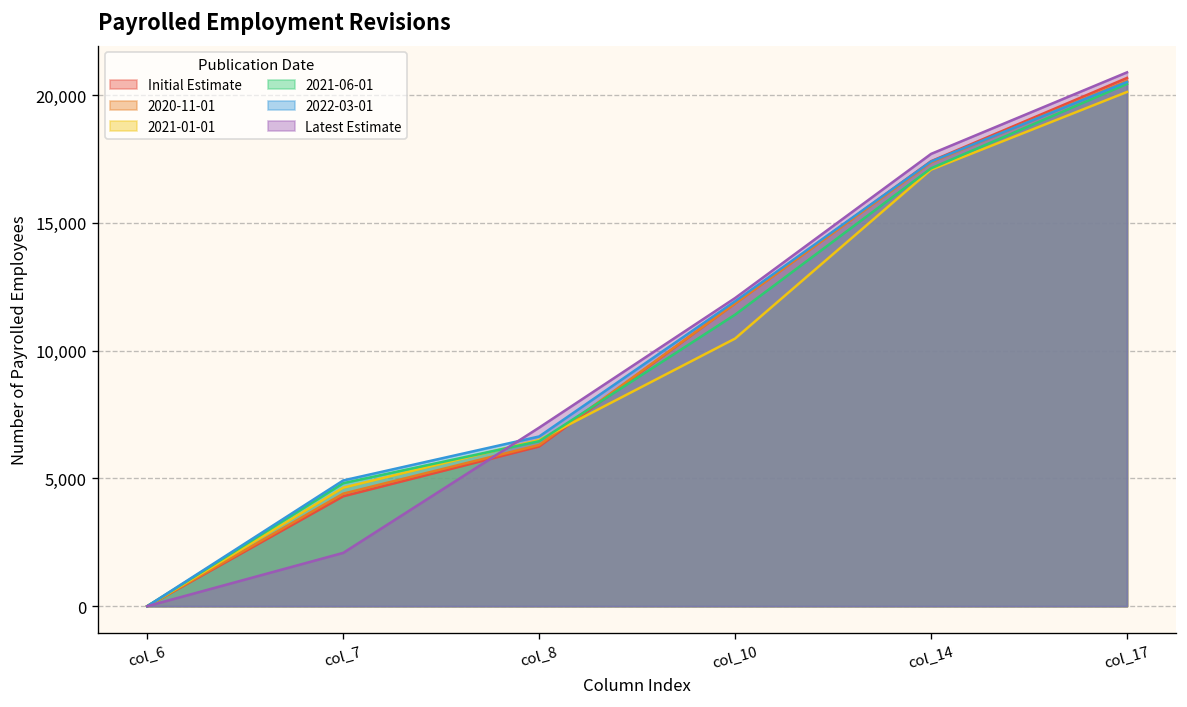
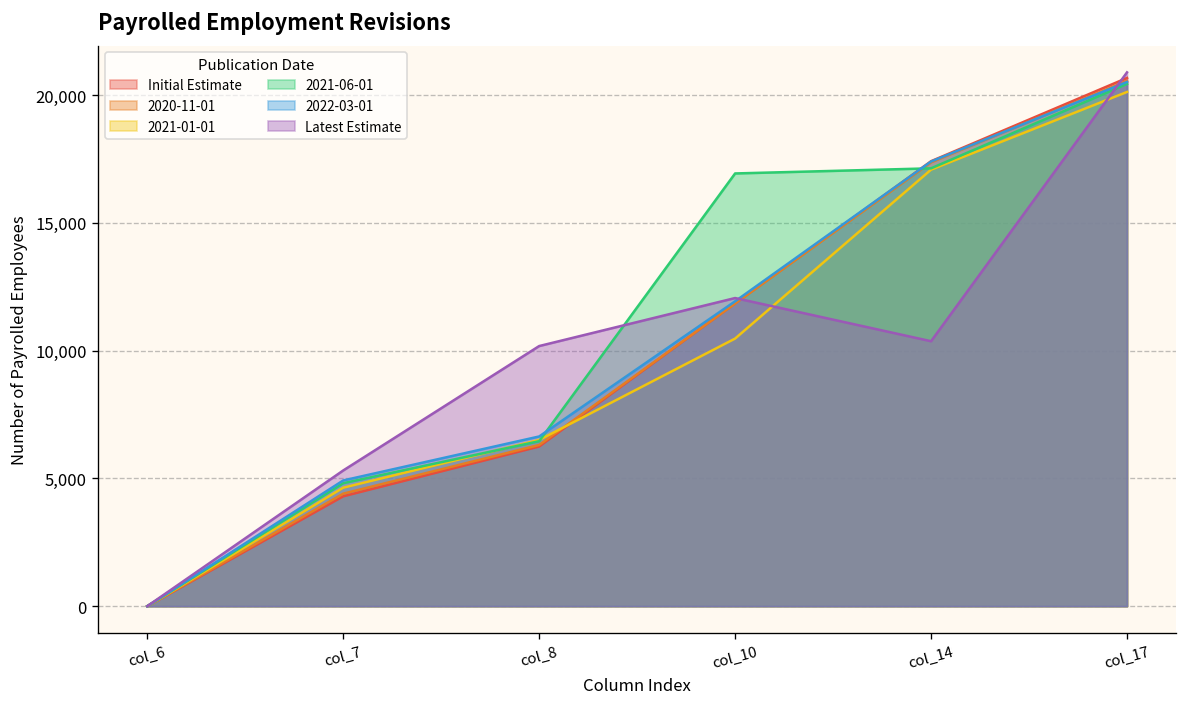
Latest Estimate, col_7: 2,100 -> 5,300
Latest Estimate, col_8: 7,000 -> 10,200
2021-06-01, col_10: 11,400 -> 16,900
Latest Estimate, col_14: 17,700 -> 10,400
